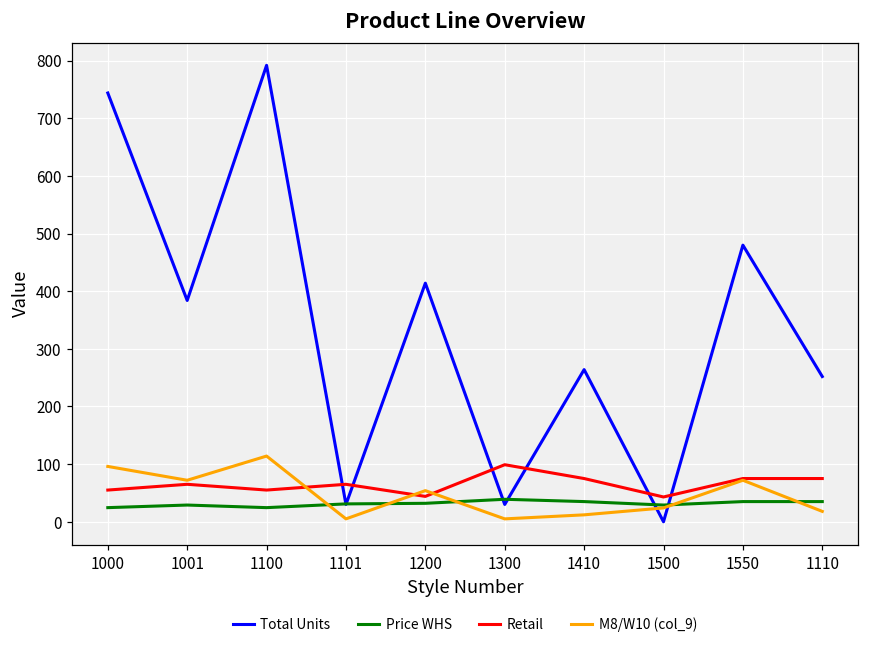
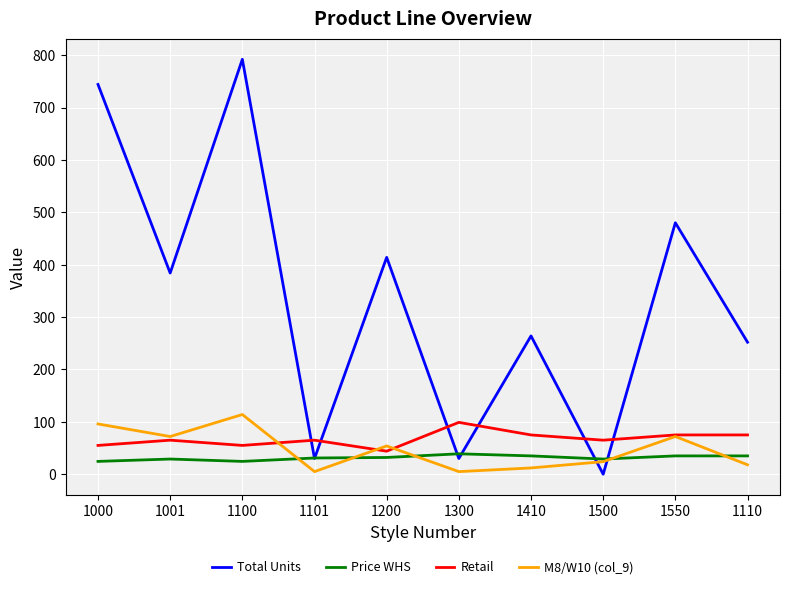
Retail, 1500: 40 -> 70
